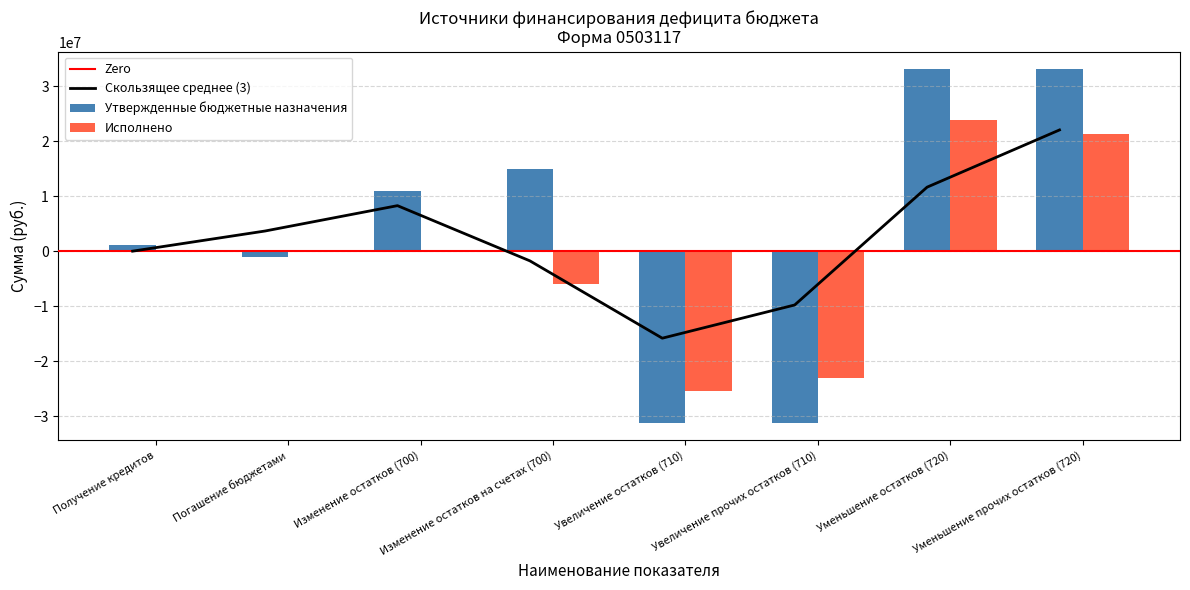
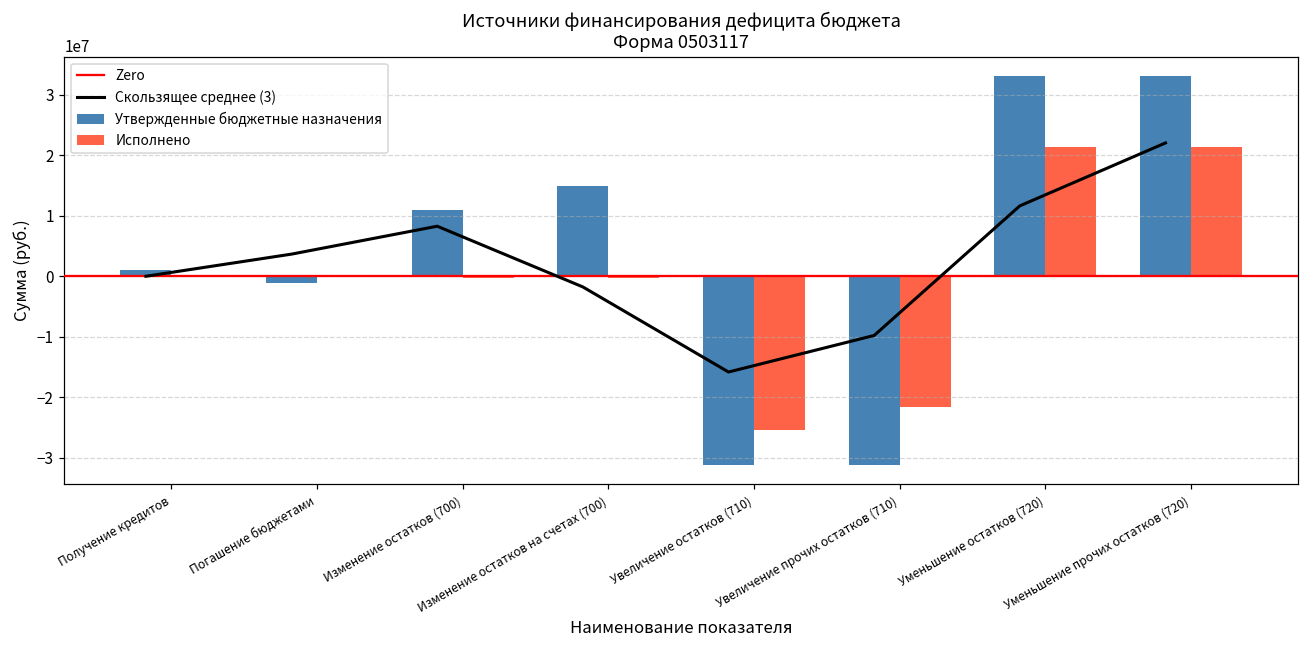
Исполнено, Изменение остатков на счетах (700): -6000000 -> 0
Исполнено, Увеличение прочих остатков (710): -23000000 -> -22000000
Исполнено, Уменьшение остатков (720): 24000000 -> 21000000
